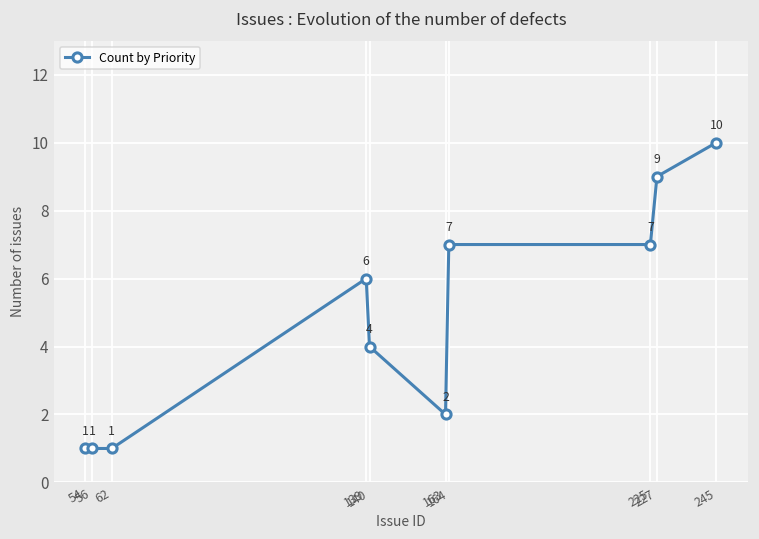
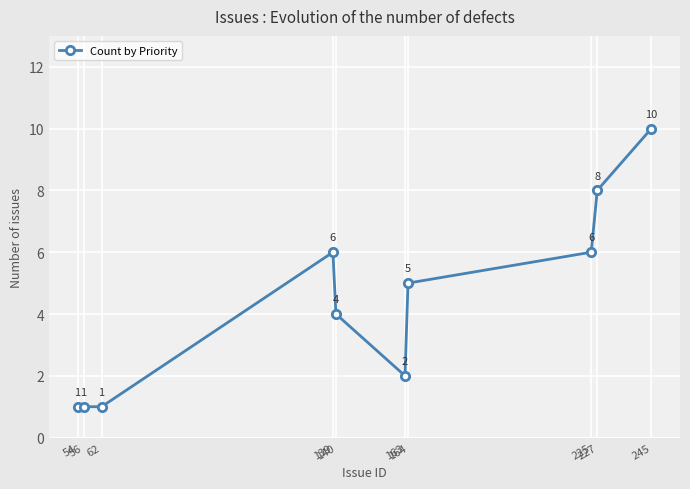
164: 7 -> 5
225: 7 -> 6
227: 9 -> 8
